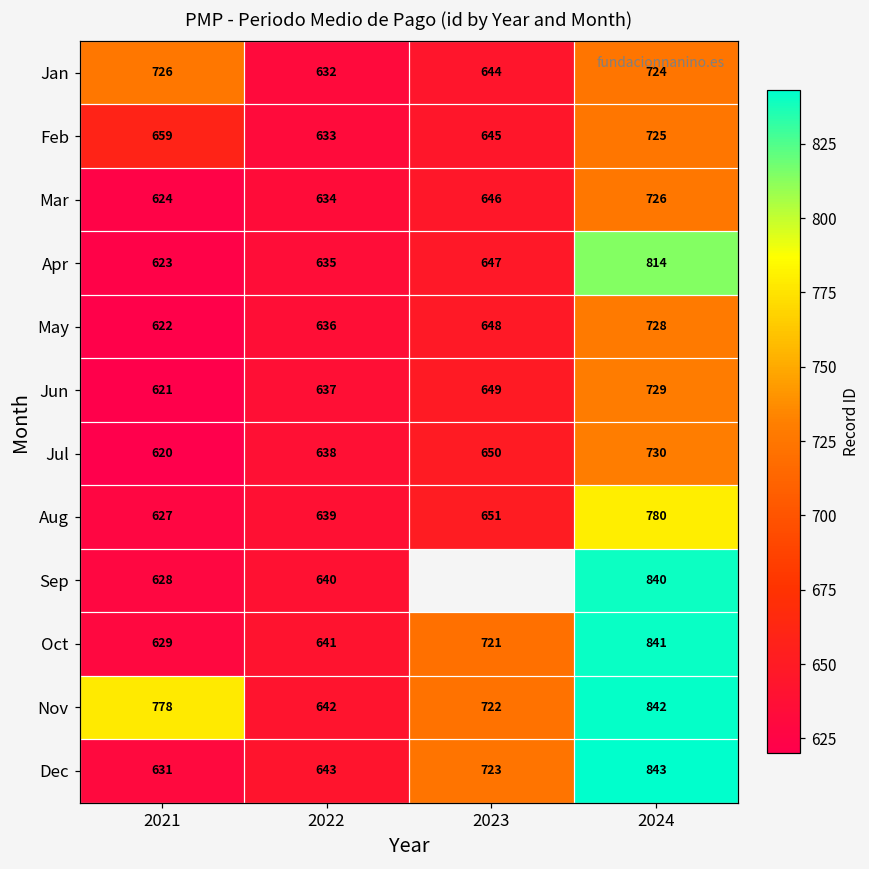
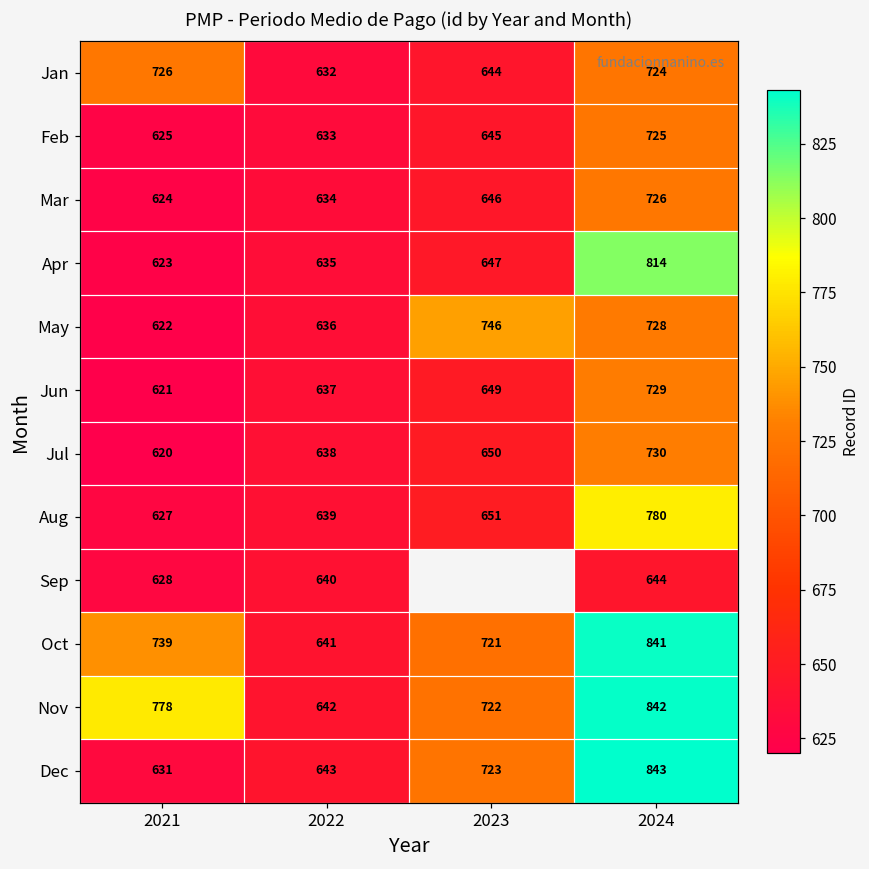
Feb, 2021: 659 -> 625
May, 2023: 648 -> 746
Sep, 2024: 840 -> 644
Oct, 2021: 629 -> 739
